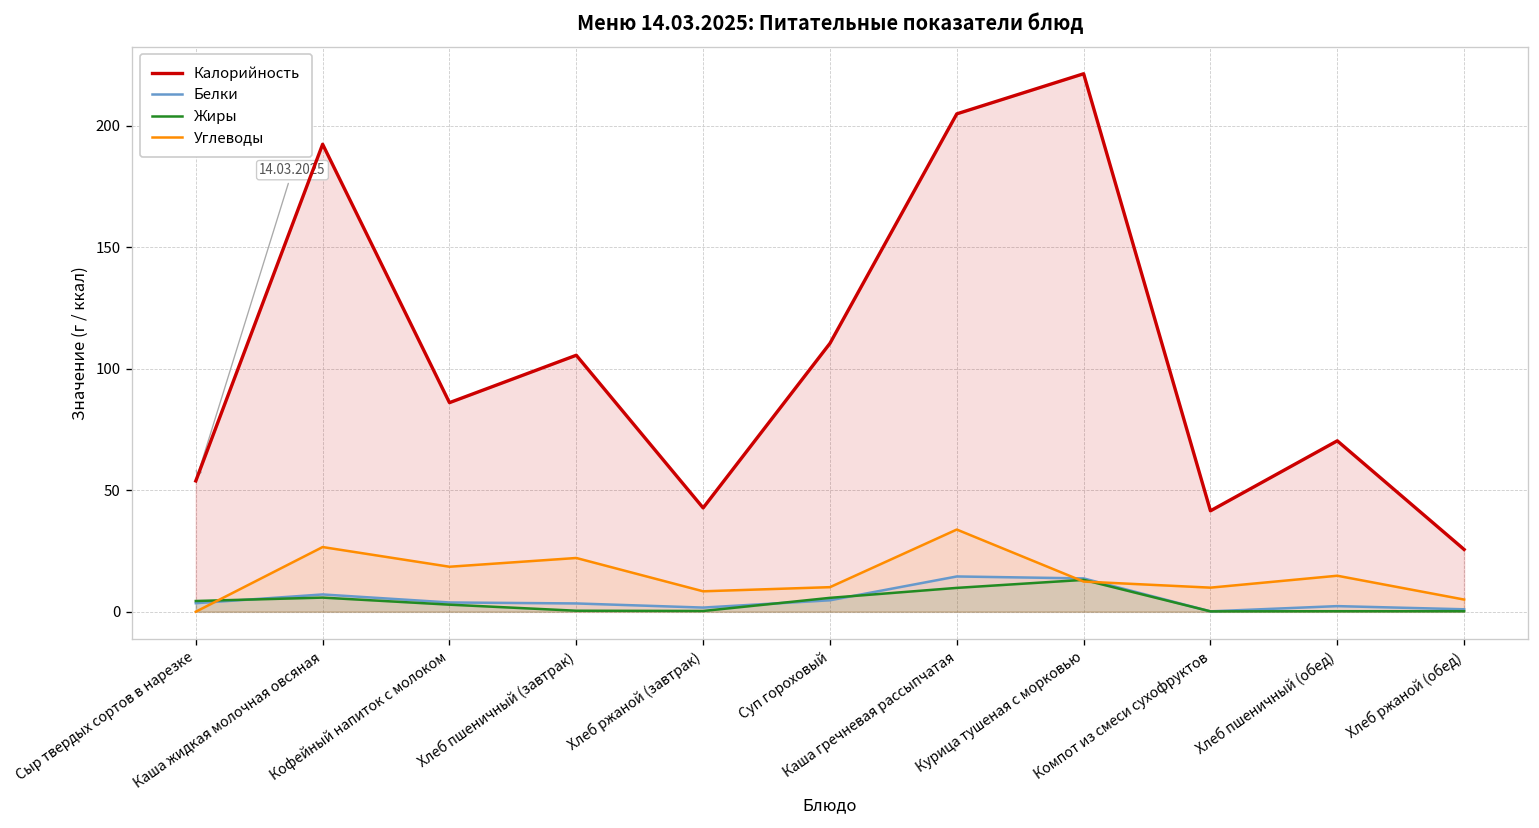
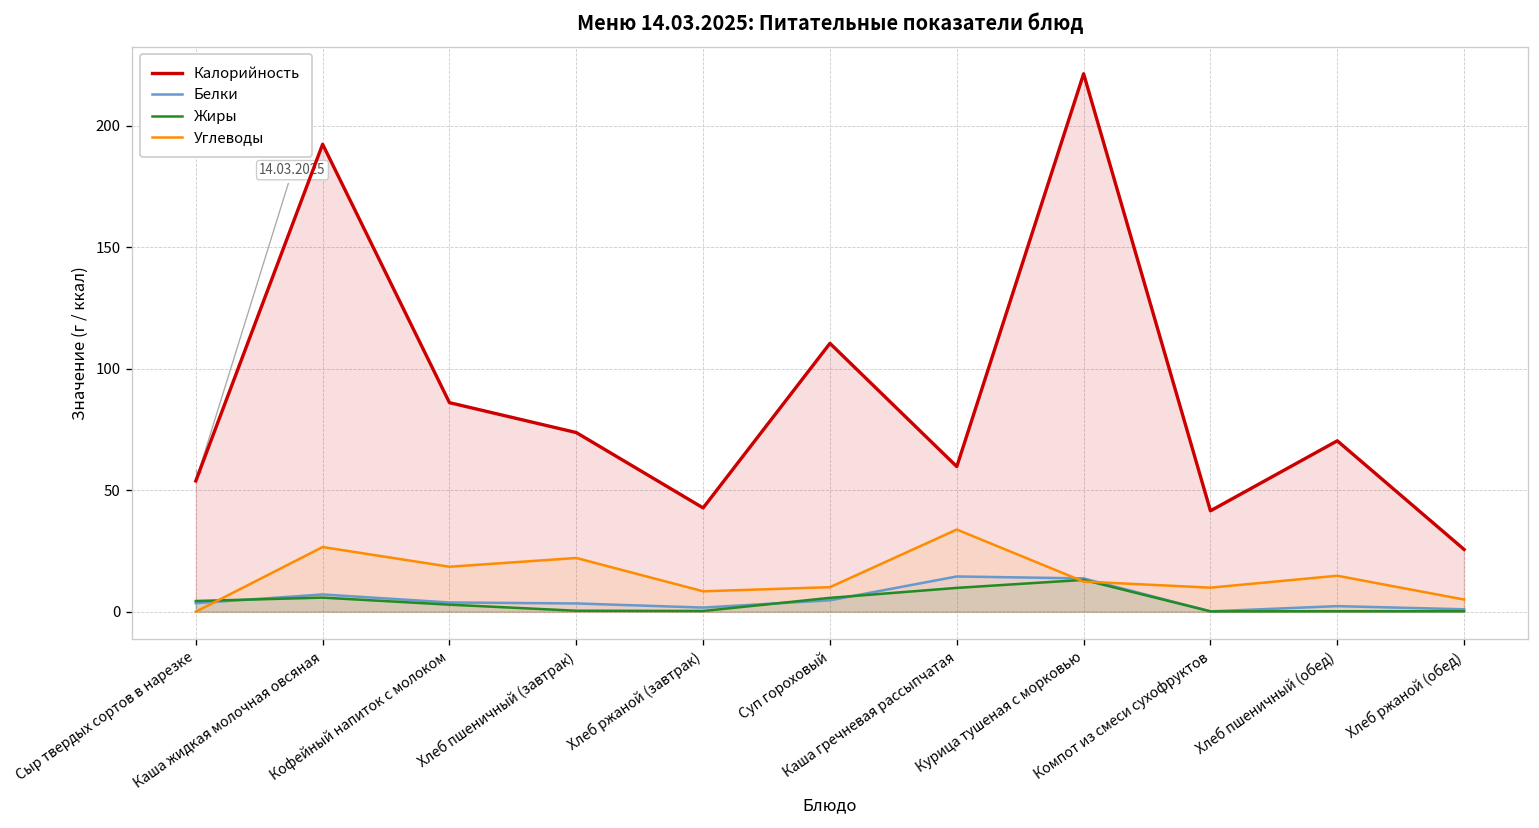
Калорийность, Хлеб пшеничный (завтрак): 106 -> 74
Калорийность, Каша гречневая рассыпчатая: 205 -> 60
